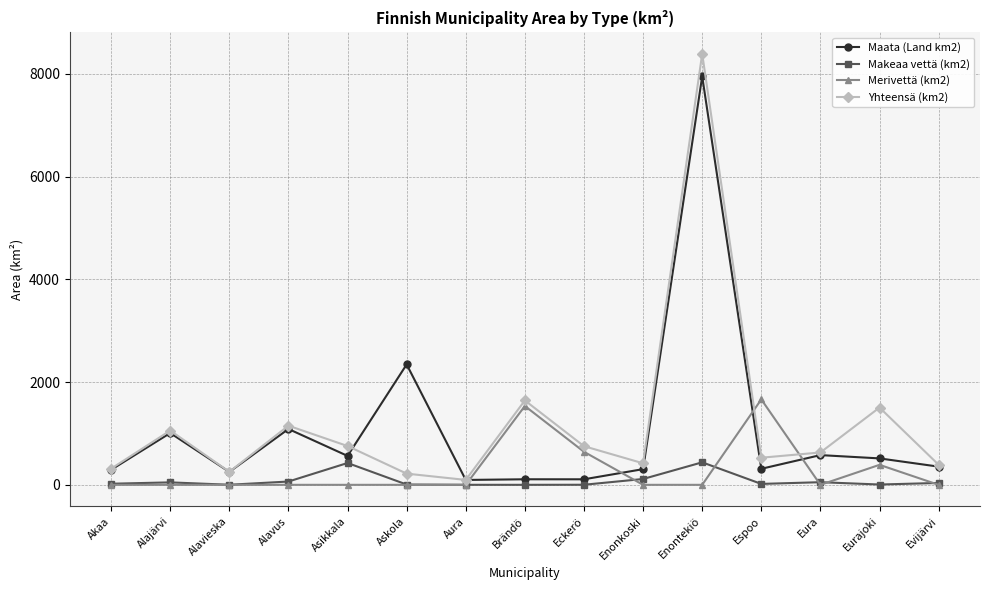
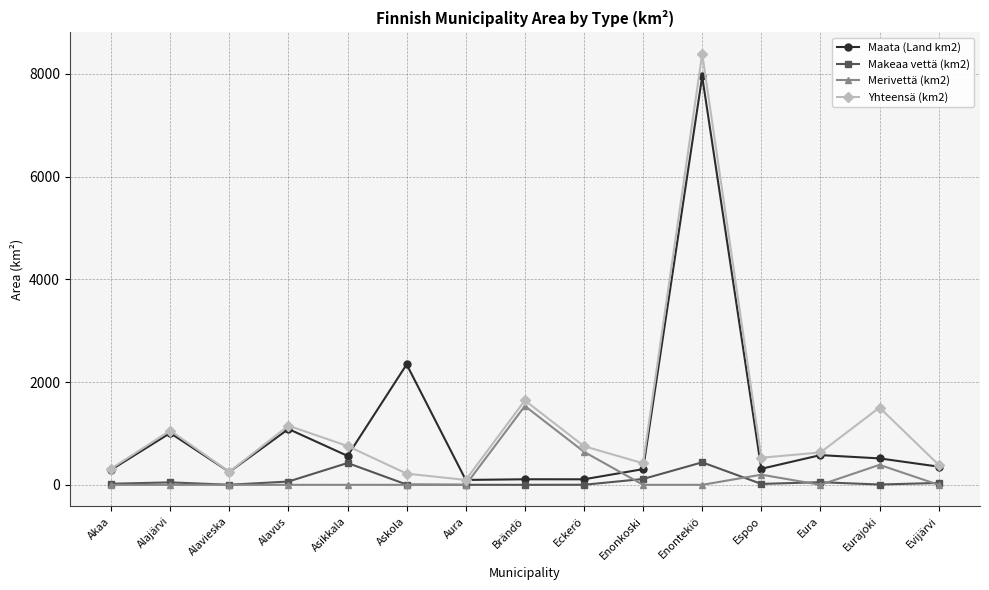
Merivettä (km2), Espoo: 1700 -> 200
